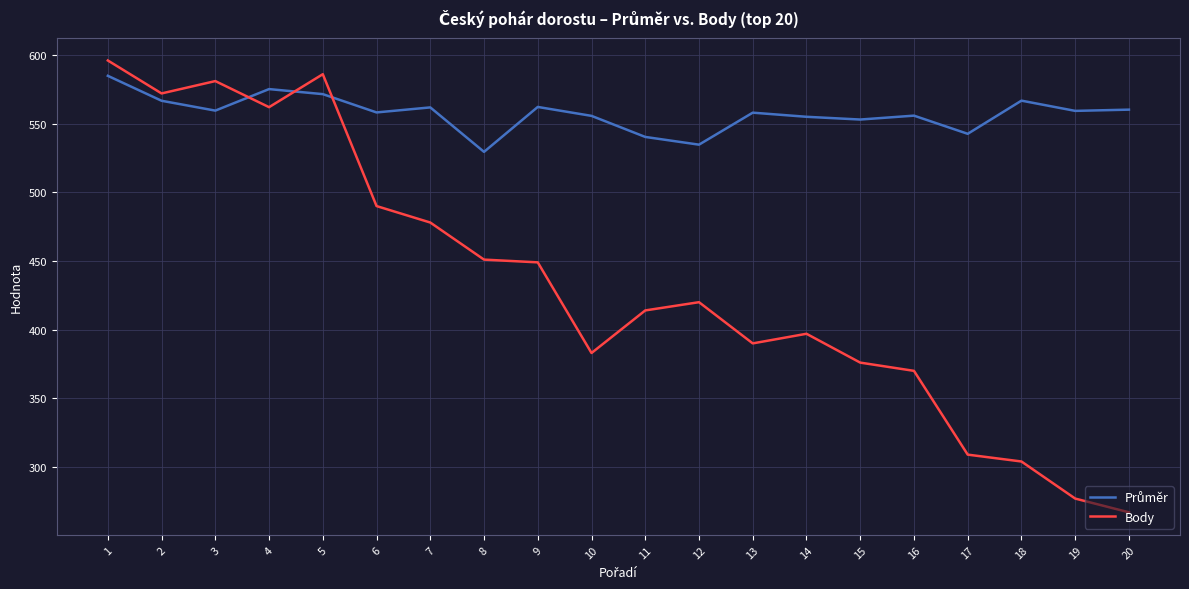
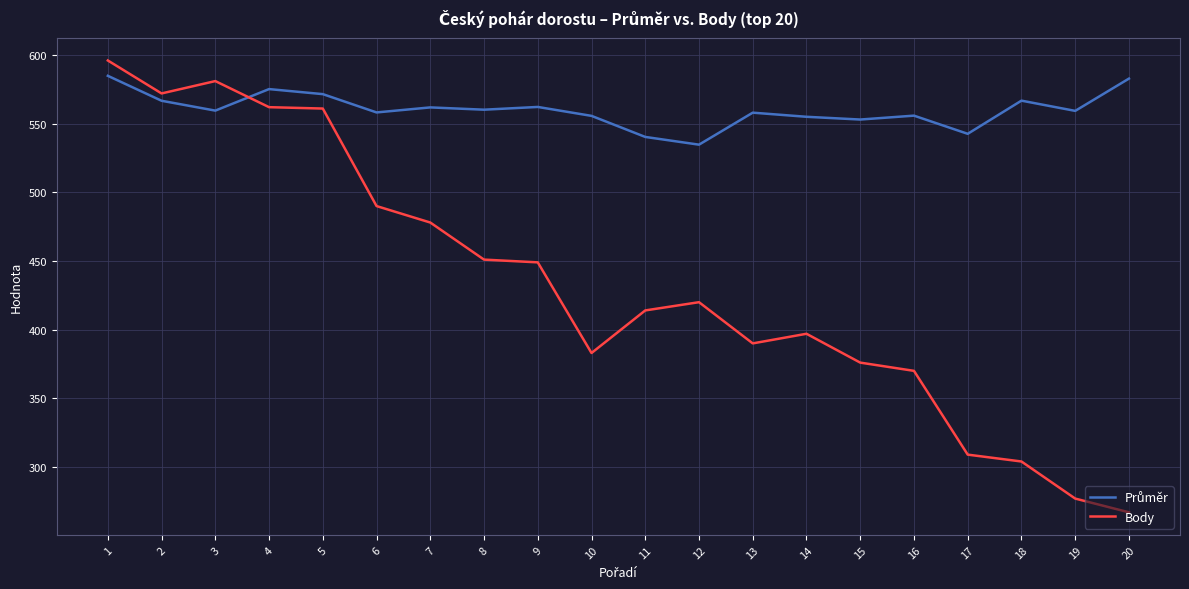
Body, 5: 586 -> 561
Průměr, 8: 529 -> 560
Průměr, 20: 560 -> 583
